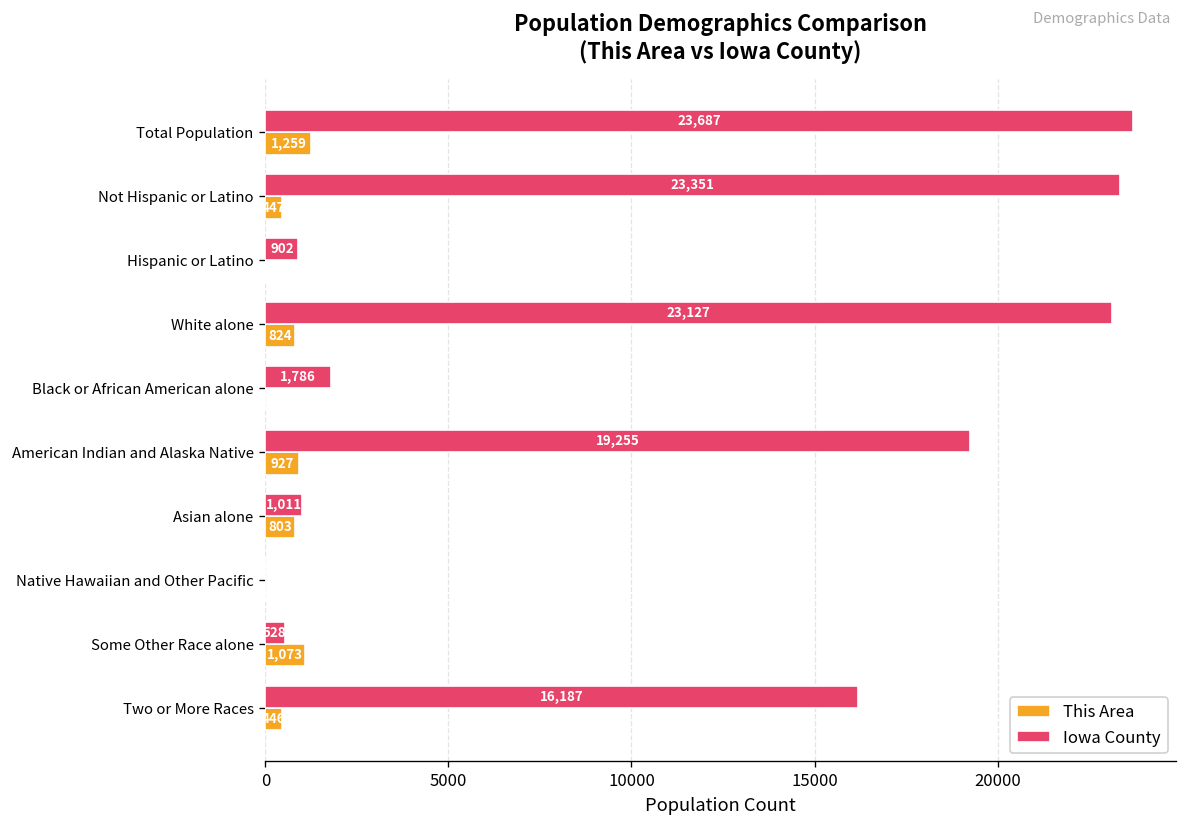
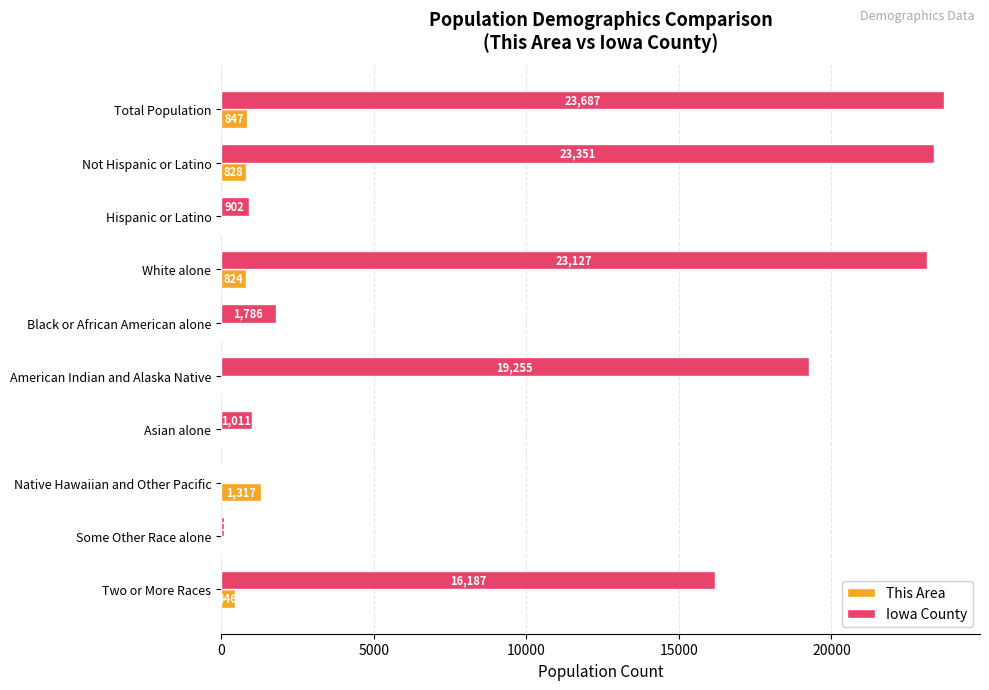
This Area, Total Population: 1,259 -> 847
This Area, Not Hispanic or Latino: 447 -> 828
This Area, American Indian and Alaska Native: 900 -> 0
This Area, Asian alone: 800 -> 0
This Area, Native Hawaiian and Other Pacific: 0 -> 1300
Iowa County, Some Other Race alone: 500 -> 100
This Area, Some Other Race alone: 1100 -> 0
